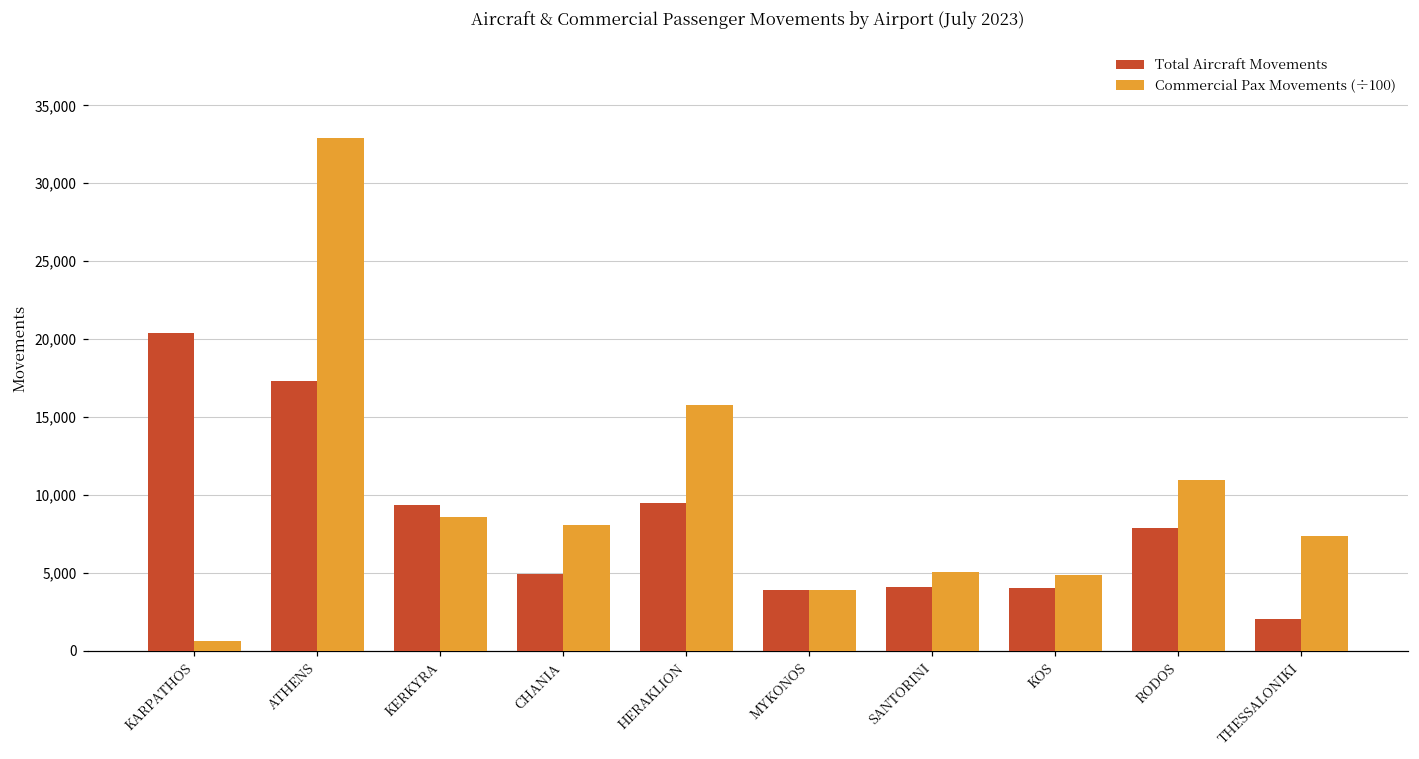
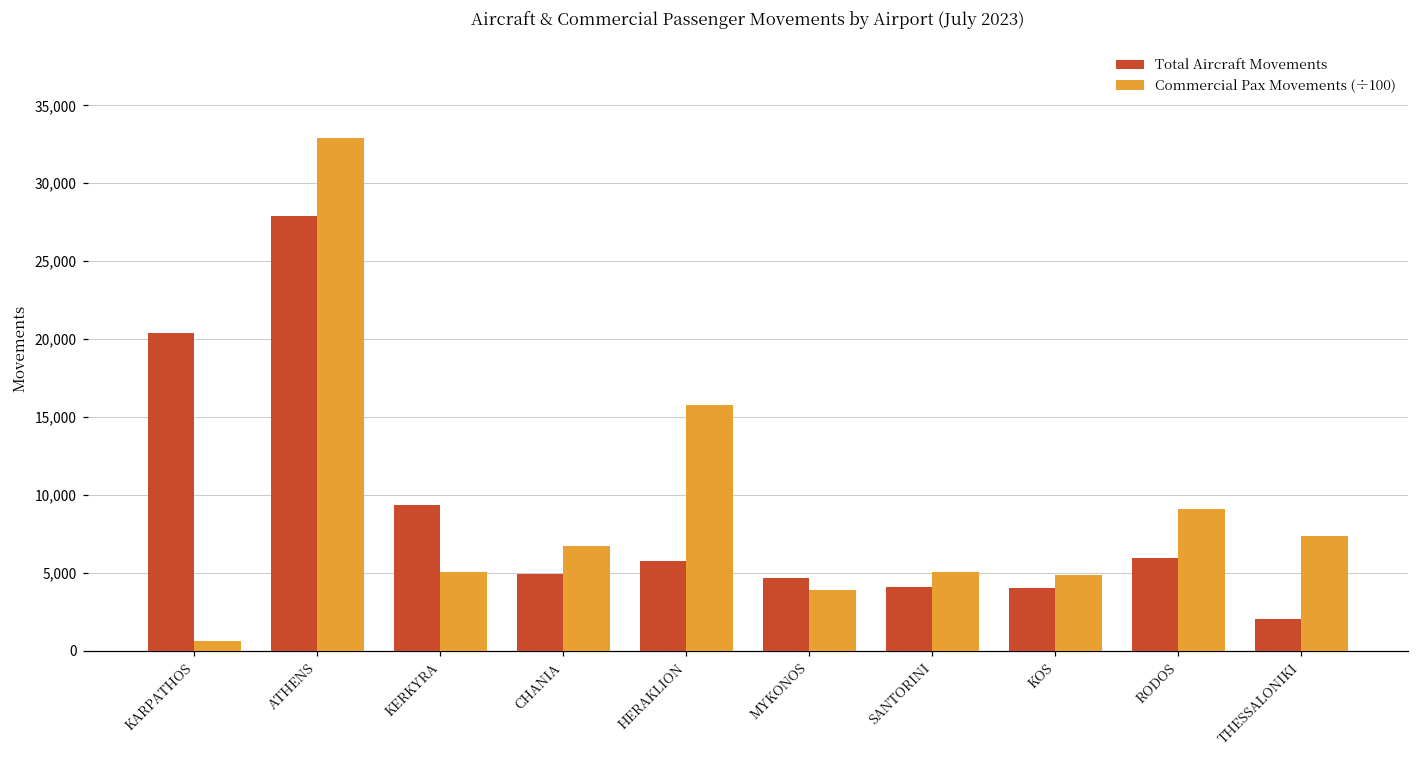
Total Aircraft Movements, ATHENS: 17,300 -> 27,900
Commercial Pax Movements (÷100), KERKYRA: 8,600 -> 5,100
Commercial Pax Movements (÷100), CHANIA: 8,100 -> 6,700
Total Aircraft Movements, HERAKLION: 9,500 -> 5,800
Total Aircraft Movements, MYKONOS: 3,900 -> 4,600
Total Aircraft Movements, RODOS: 7,800 -> 6,000
Commercial Pax Movements (÷100), RODOS: 11,000 -> 9,100
